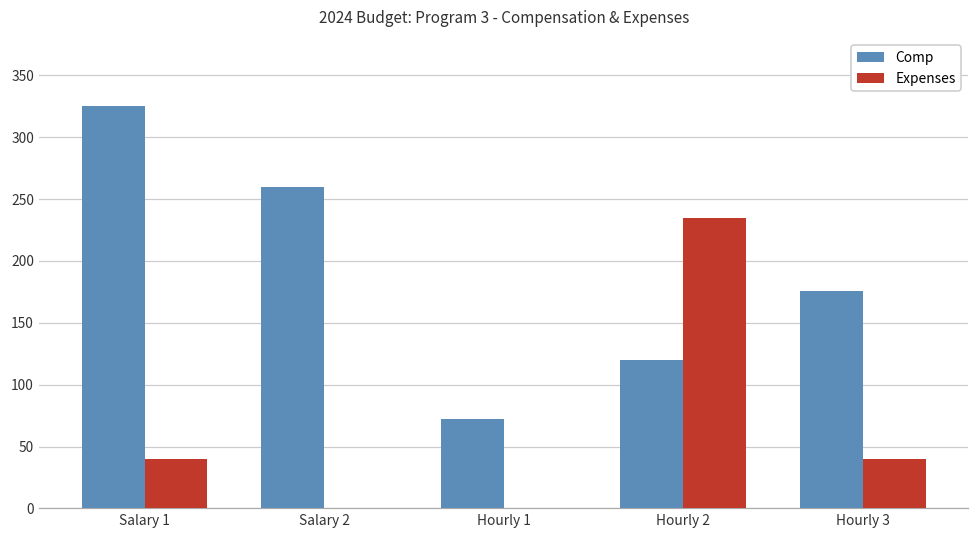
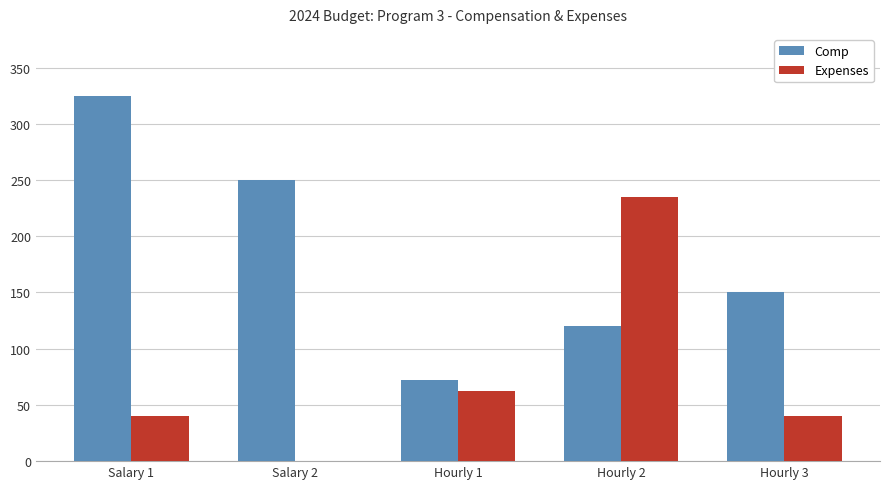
Comp, Salary 2: 260 -> 250
Expenses, Hourly 1: 0 -> 62
Comp, Hourly 3: 176 -> 150
